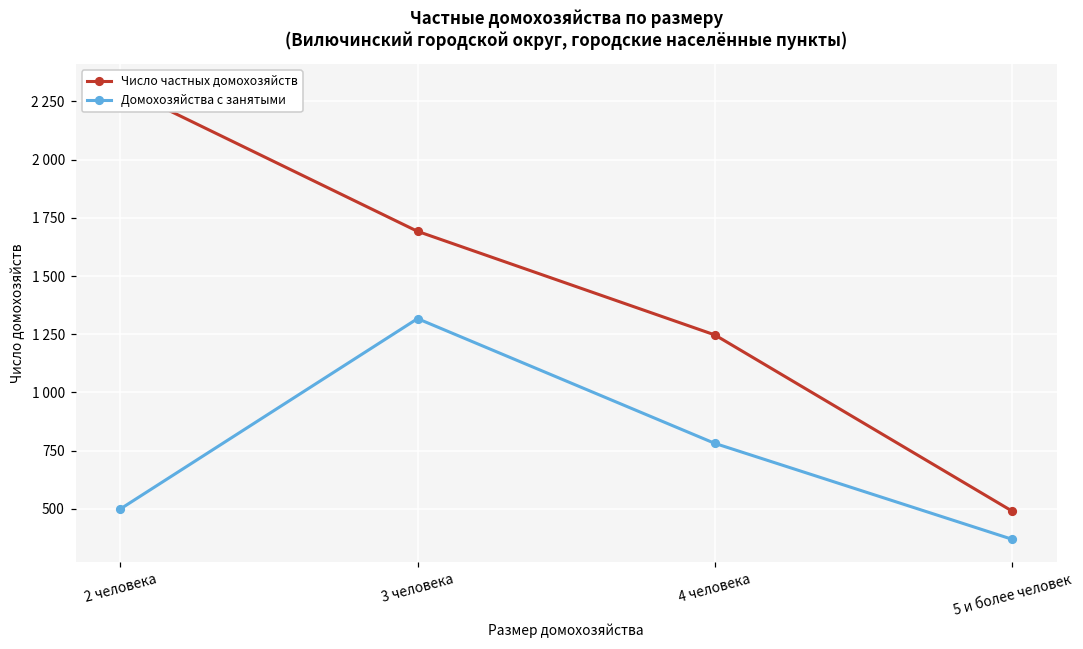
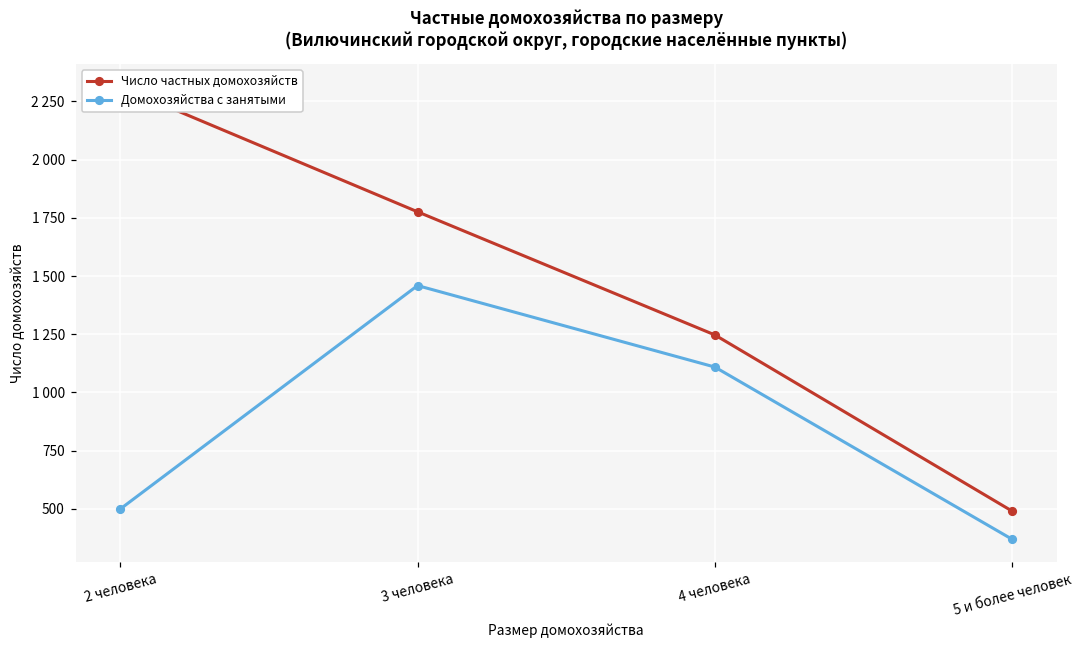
Число частных домохозяйств, 3 человека: 1690 -> 1780
Домохозяйства с занятыми, 3 человека: 1320 -> 1460
Домохозяйства с занятыми, 4 человека: 780 -> 1110
